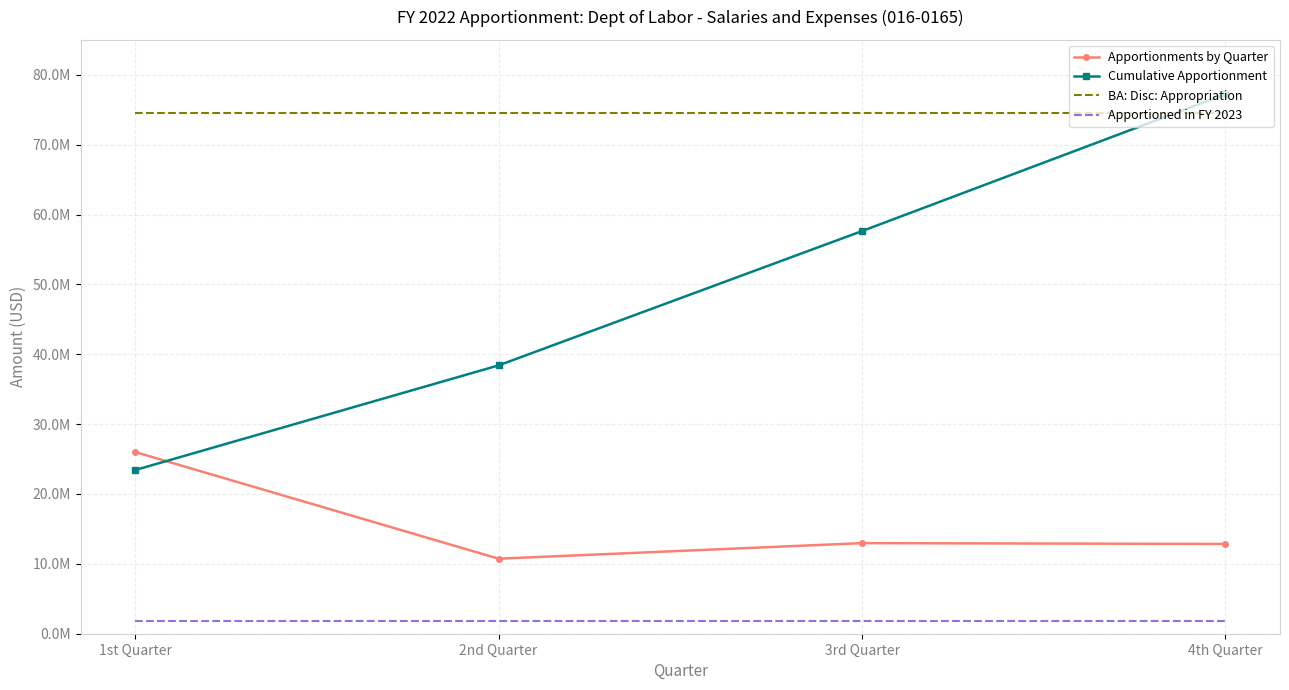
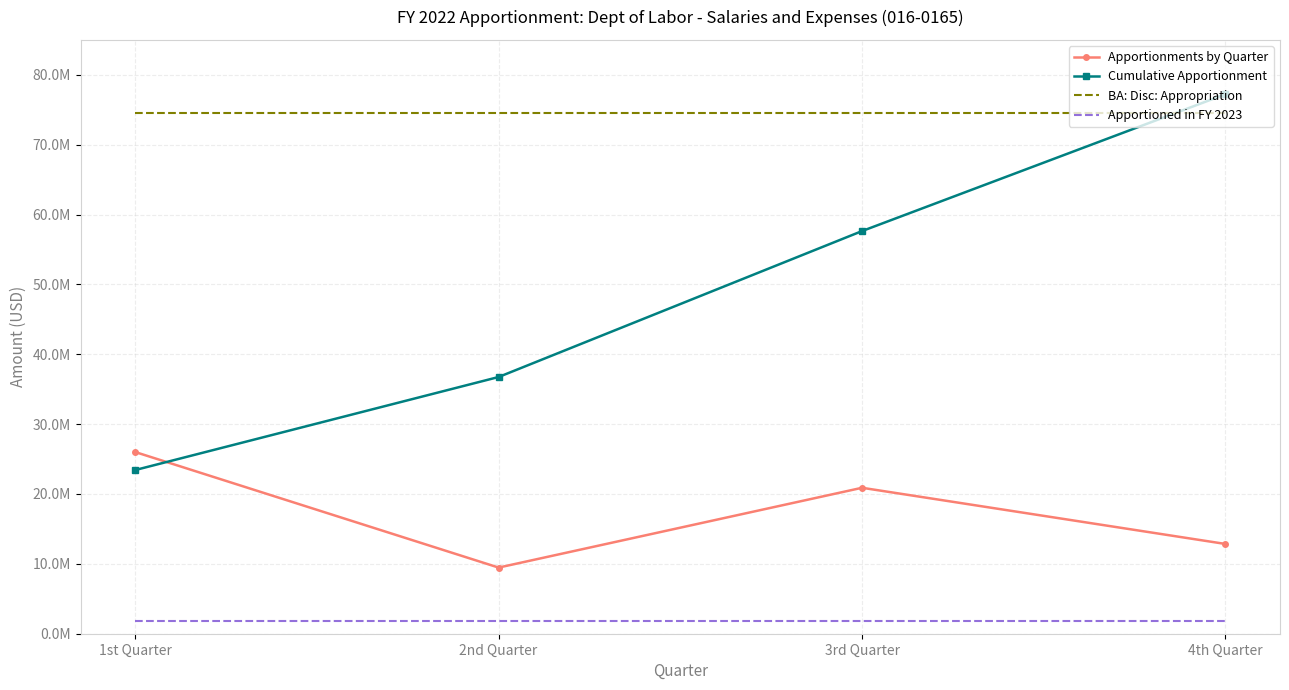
Apportionments by Quarter, 2nd Quarter: 11000000 -> 9000000
Cumulative Apportionment, 2nd Quarter: 38000000 -> 37000000
Apportionments by Quarter, 3rd Quarter: 13000000 -> 21000000
